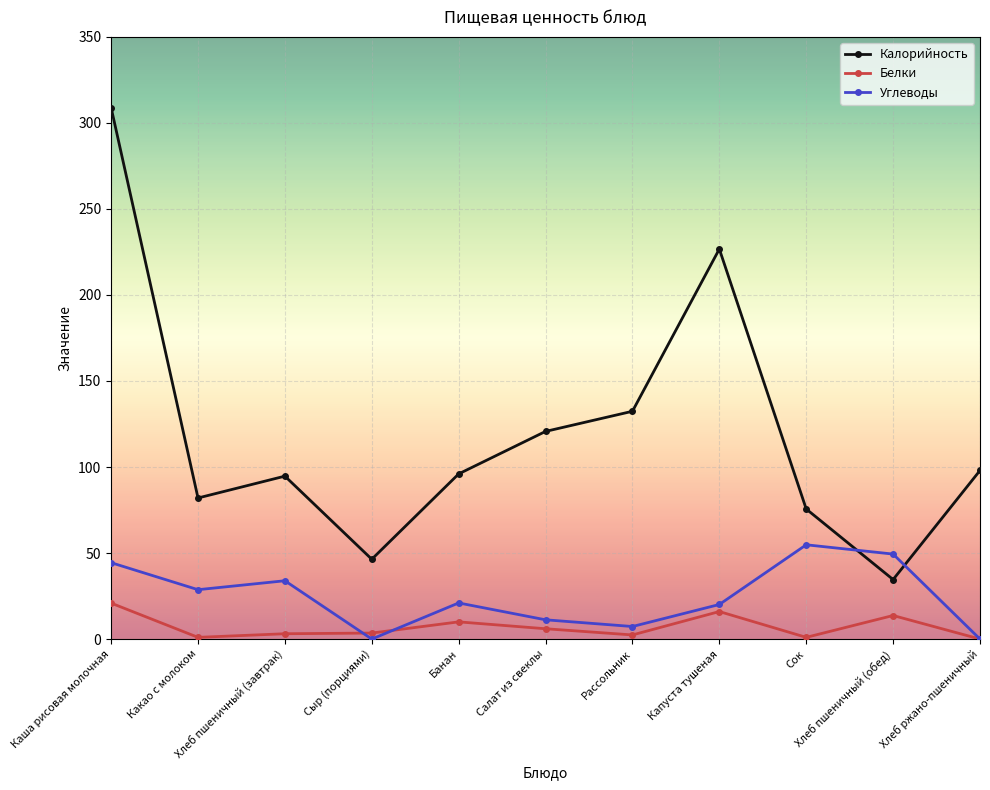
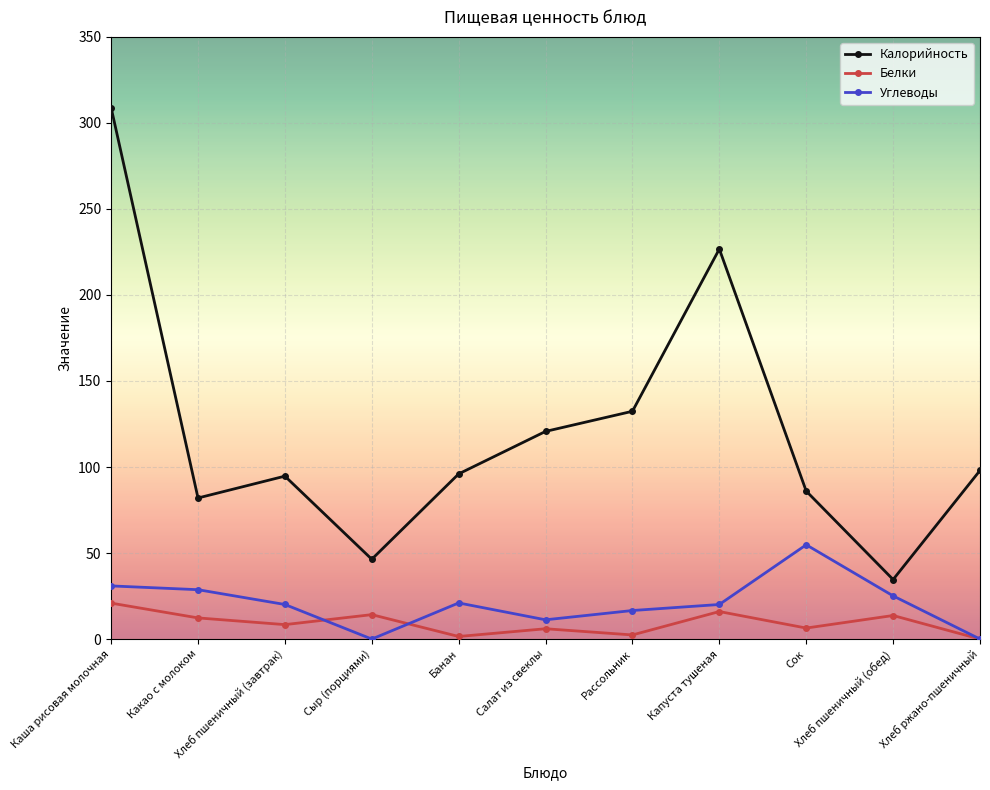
Углеводы, Каша рисовая молочная: 44 -> 31
Белки, Какао с молоком: 1 -> 12
Белки, Хлеб пшеничный (завтрак): 3 -> 8
Углеводы, Хлеб пшеничный (завтрак): 34 -> 20
Белки, Сыр (порциями): 4 -> 14
Белки, Банан: 10 -> 2
Углеводы, Рассольник: 7 -> 17
Калорийность, Сок: 76 -> 86
Белки, Сок: 1 -> 6
Углеводы, Хлеб пшеничный (обед): 49 -> 25
